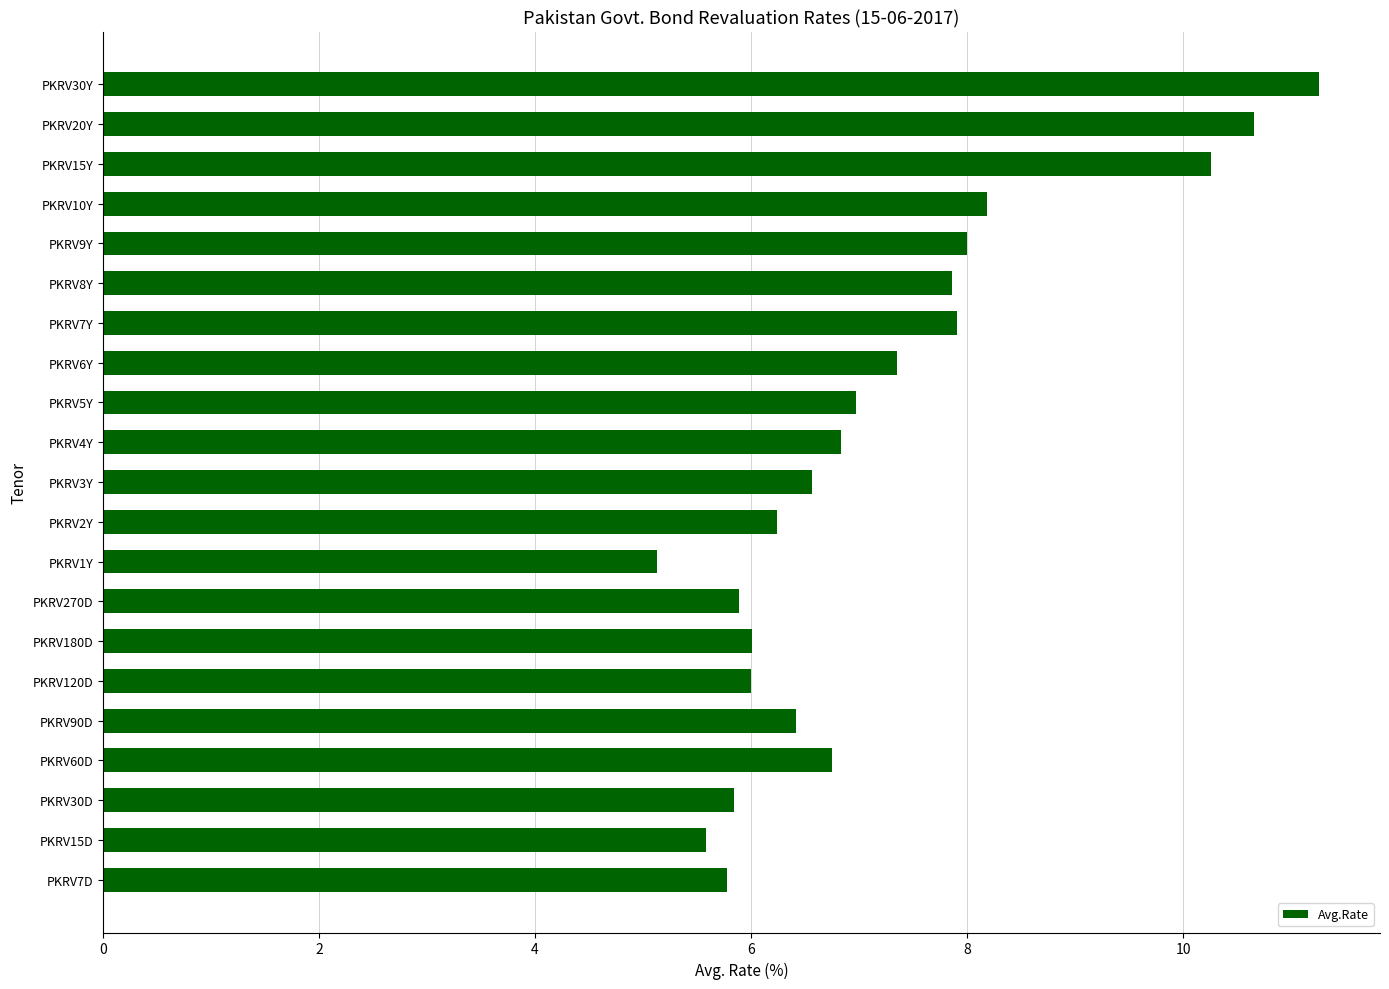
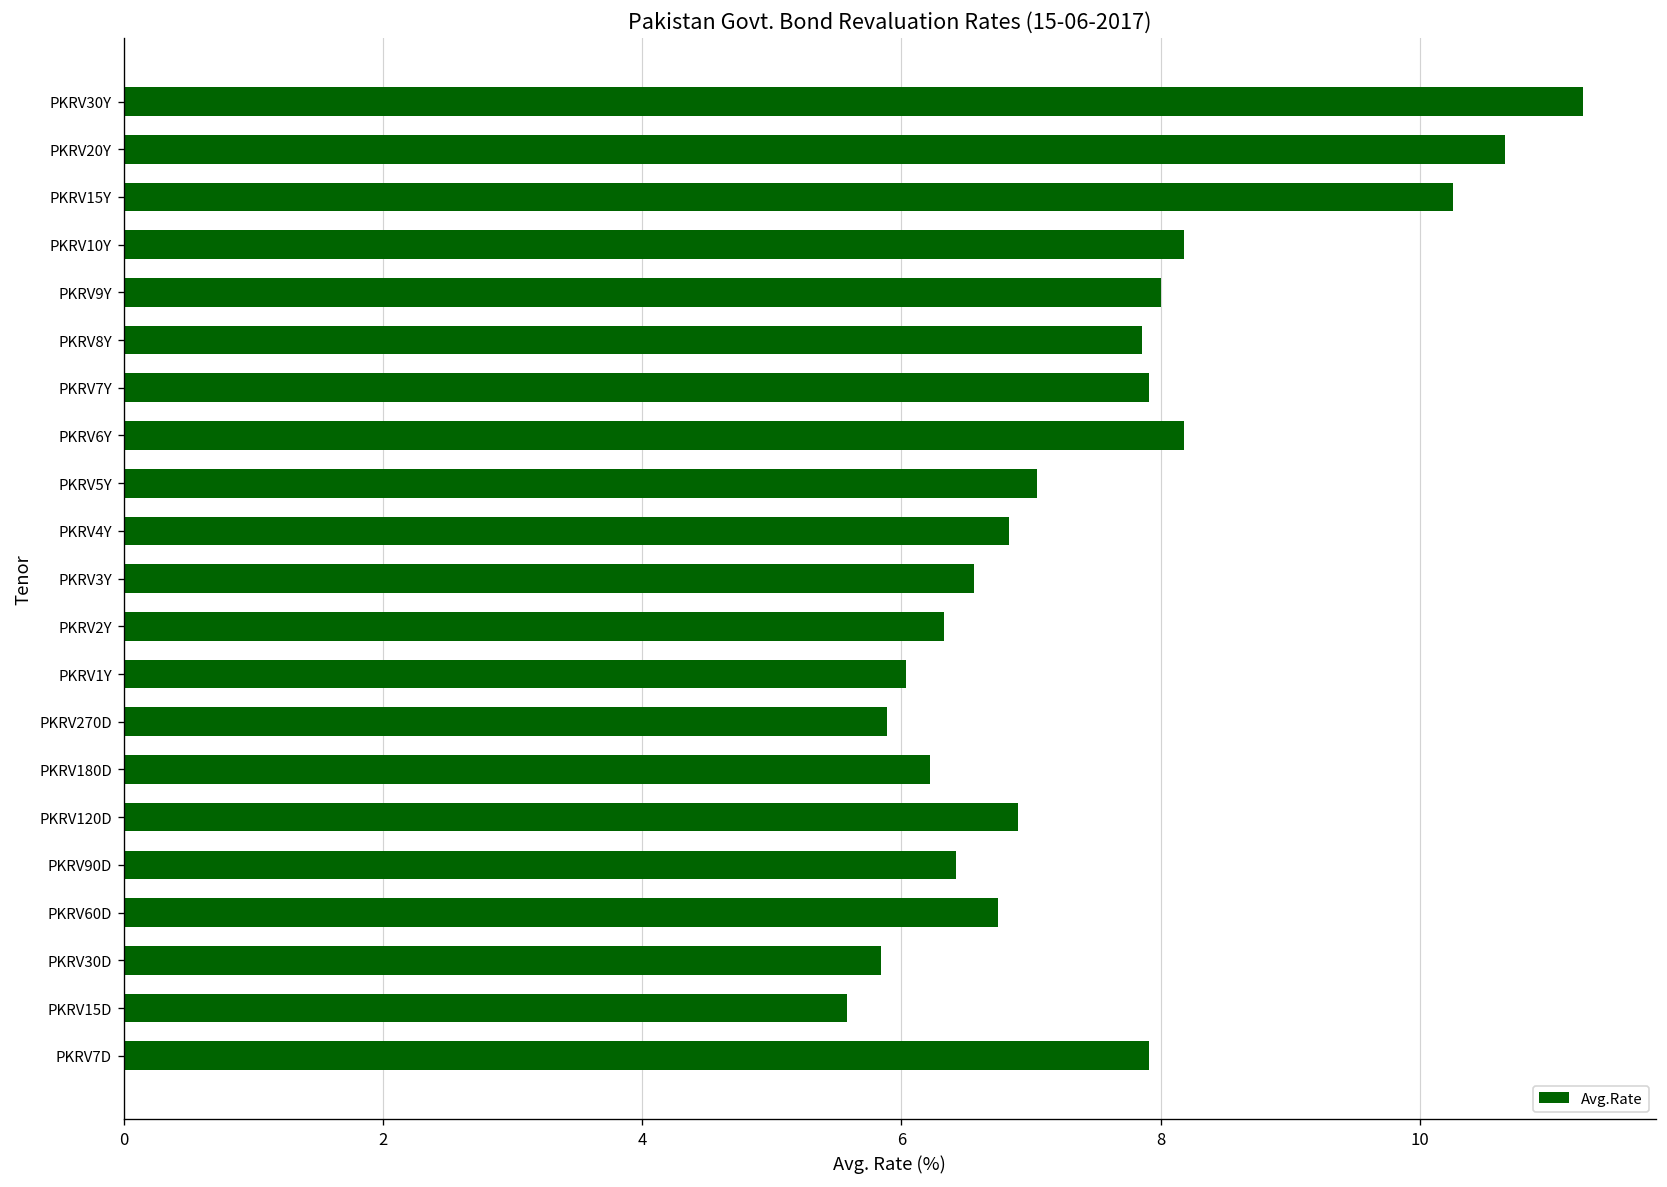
PKRV6Y: 7.35 -> 8.18
PKRV5Y: 6.97 -> 7.05
PKRV2Y: 6.24 -> 6.33
PKRV1Y: 5.13 -> 6.04
PKRV180D: 6.01 -> 6.22
PKRV120D: 6.0 -> 6.9
PKRV7D: 5.78 -> 7.91
